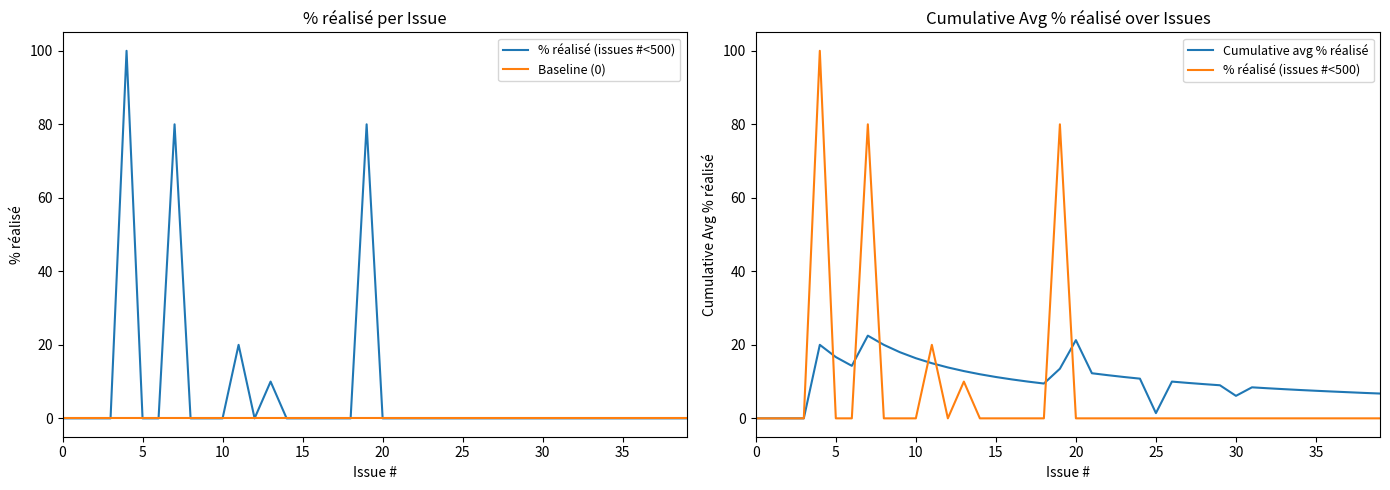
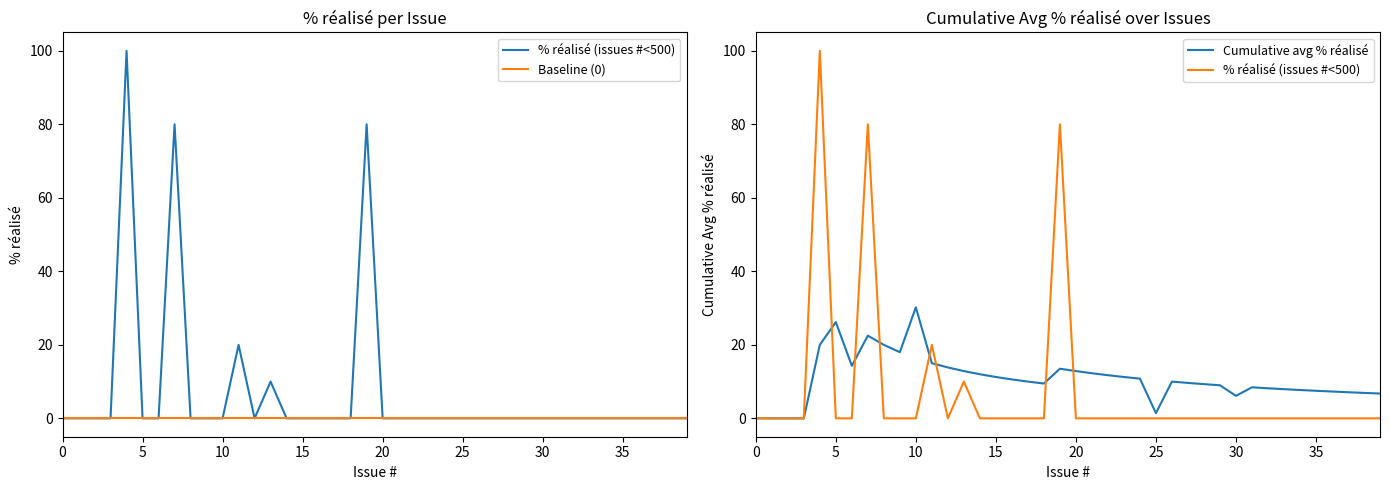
Cumulative Avg % réalisé over Issues, Cumulative avg % réalisé, 5: 17 -> 26
Cumulative Avg % réalisé over Issues, Cumulative avg % réalisé, 10: 16 -> 30
Cumulative Avg % réalisé over Issues, Cumulative avg % réalisé, 20: 21 -> 13
